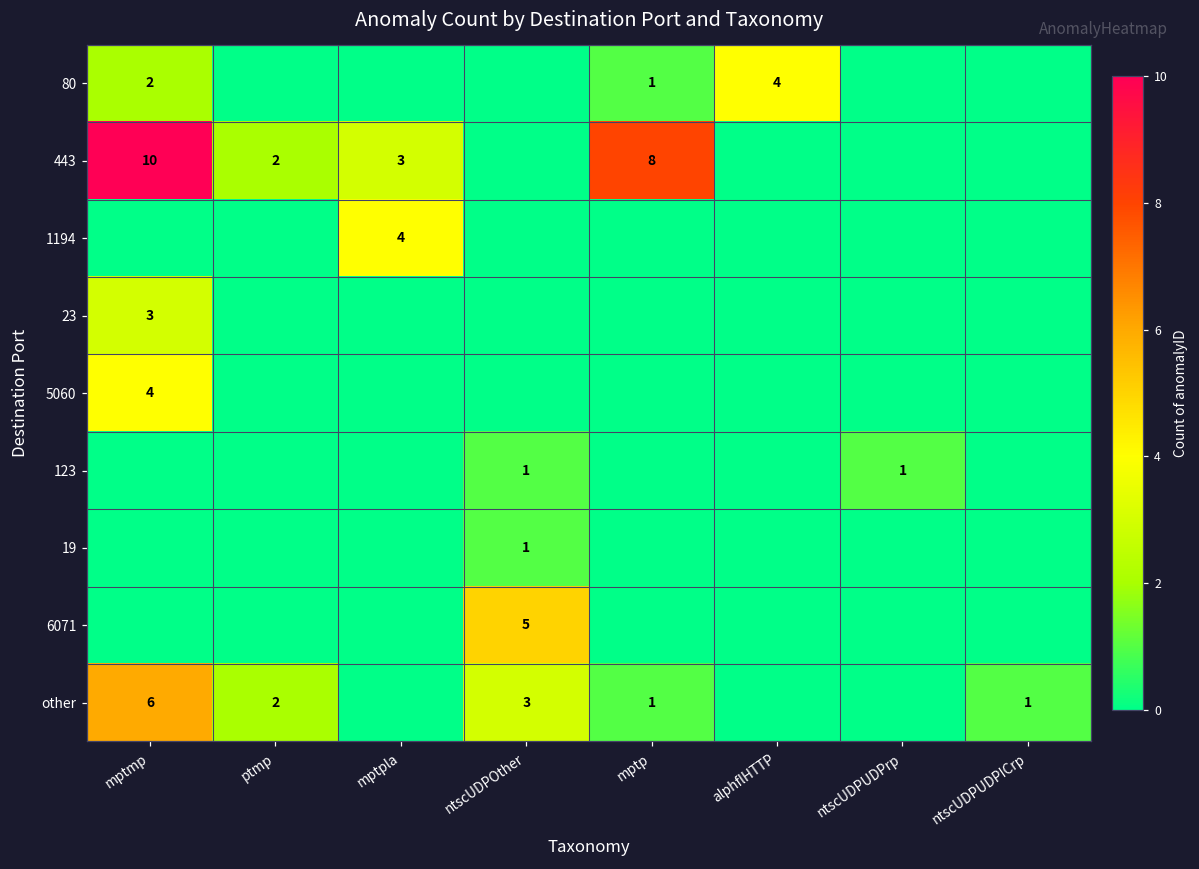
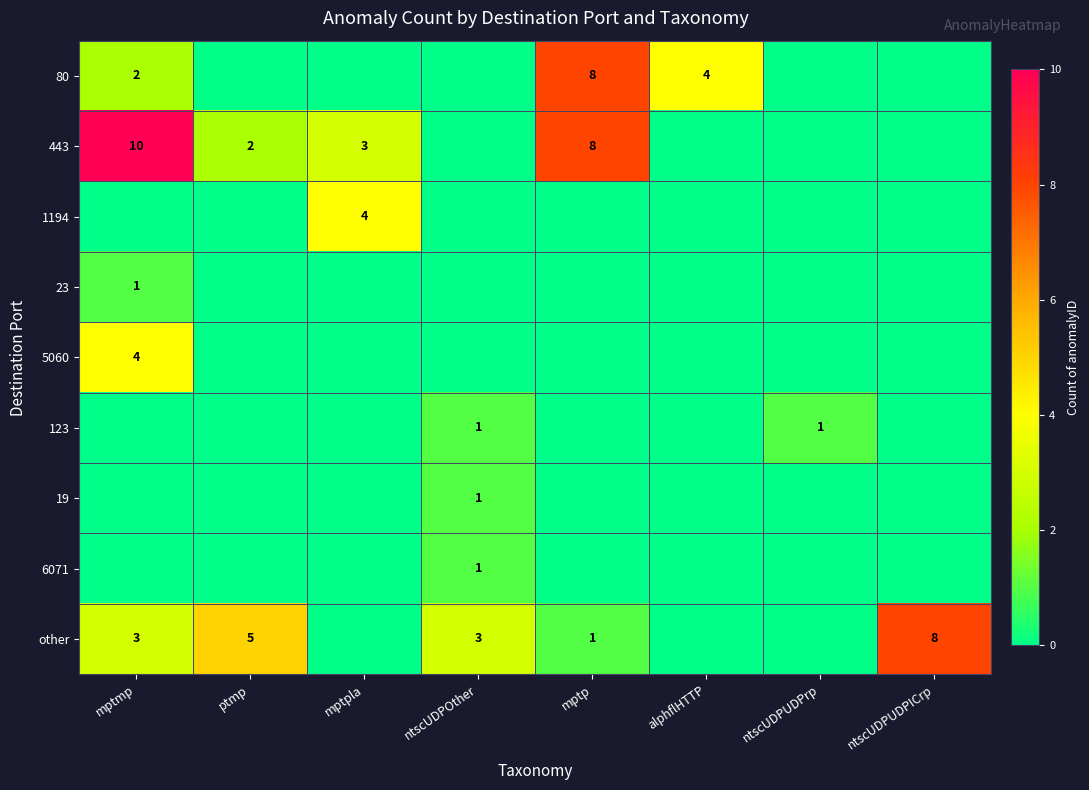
80, mptp: 1 -> 8
23, mptmp: 3 -> 1
6071, ntscUDPOther: 5 -> 1
other, mptmp: 6 -> 3
other, ptmp: 2 -> 5
other, ntscUDPUDPICrp: 1 -> 8
